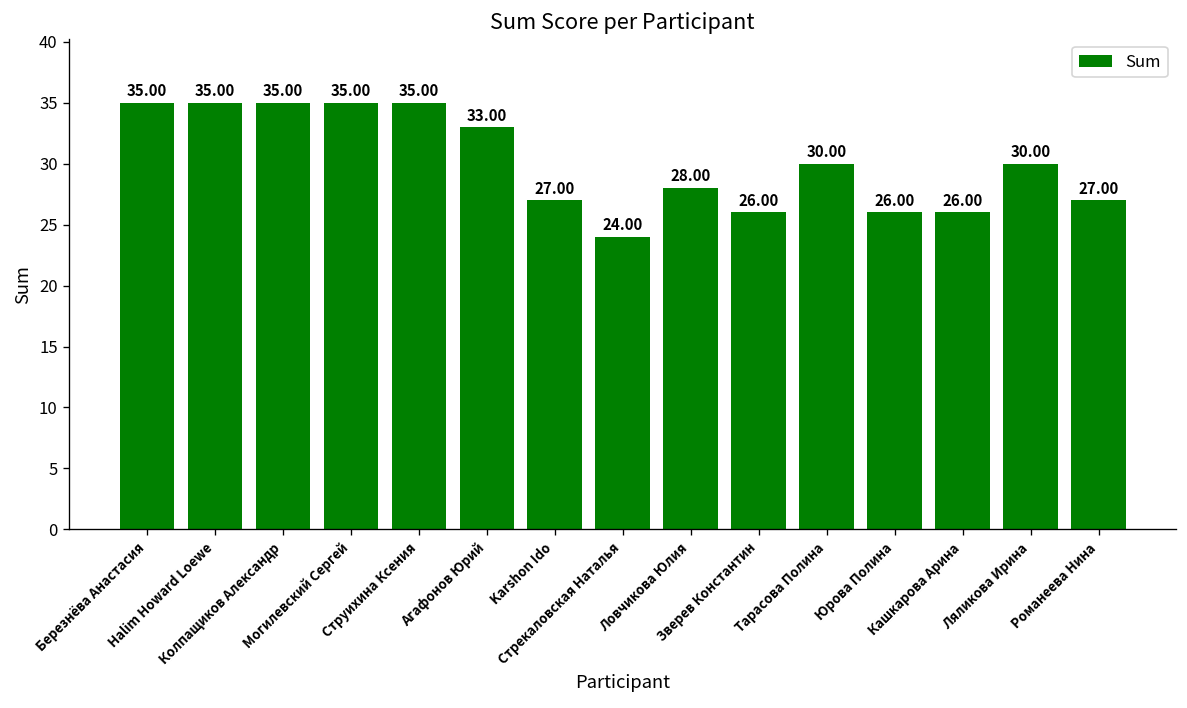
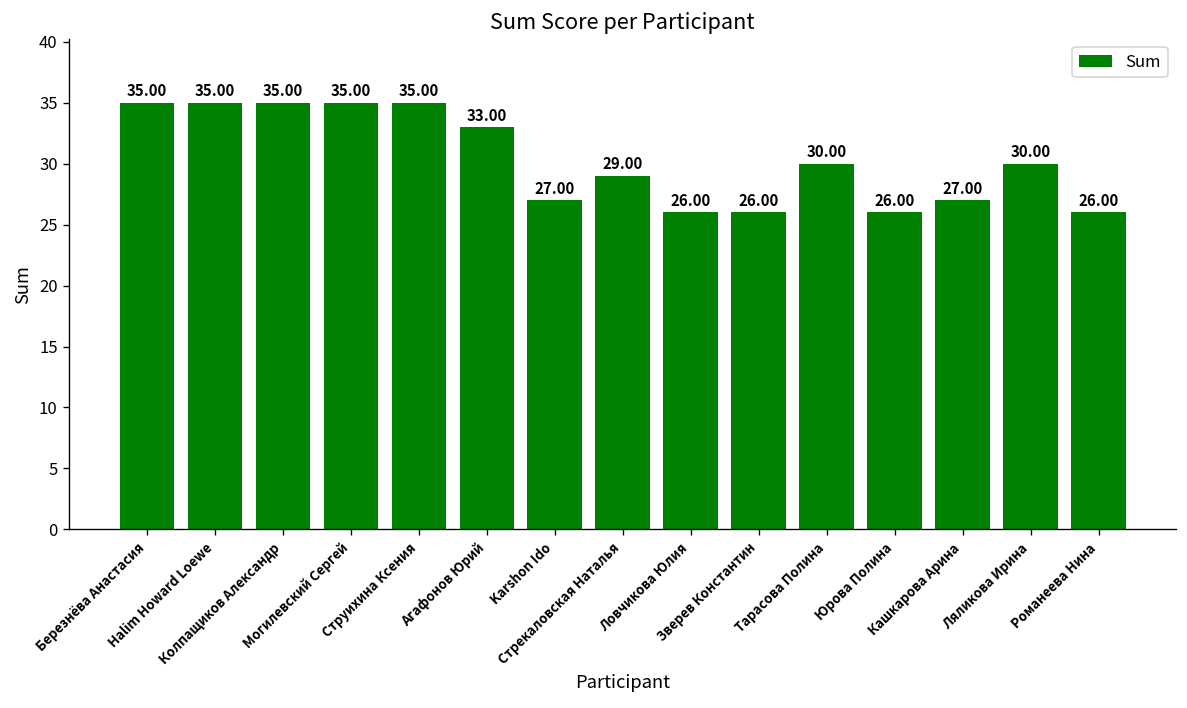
Стрекаловская Наталья: 24.00 -> 29.00
Ловчикова Юлия: 28.00 -> 26.00
Кашкарова Арина: 26.00 -> 27.00
Романеева Нина: 27.00 -> 26.00
